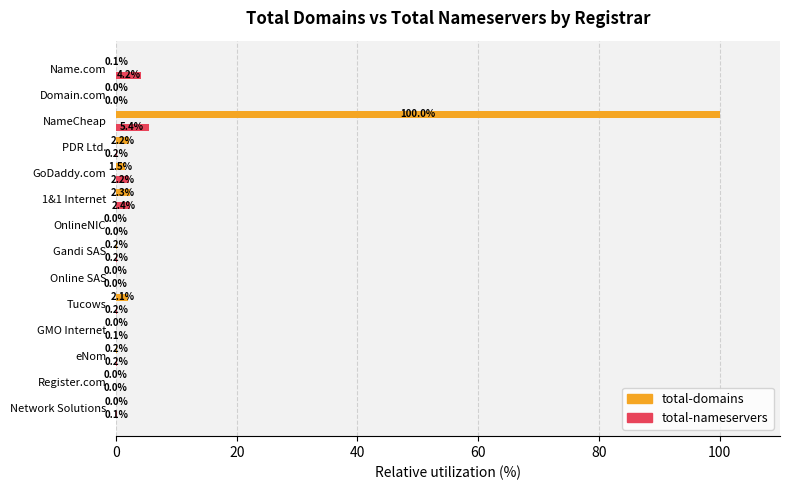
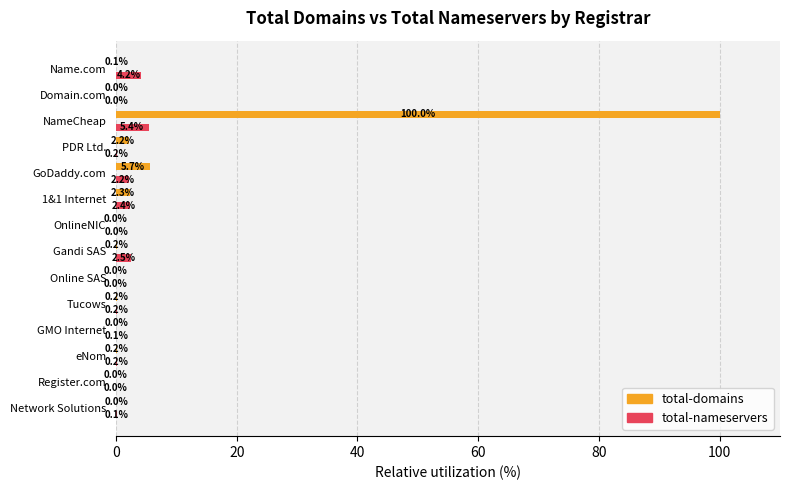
total-domains, GoDaddy.com: 1.5% -> 5.7%
total-nameservers, Gandi SAS: 0.2% -> 2.5%
total-domains, Tucows: 2.1% -> 0.2%
